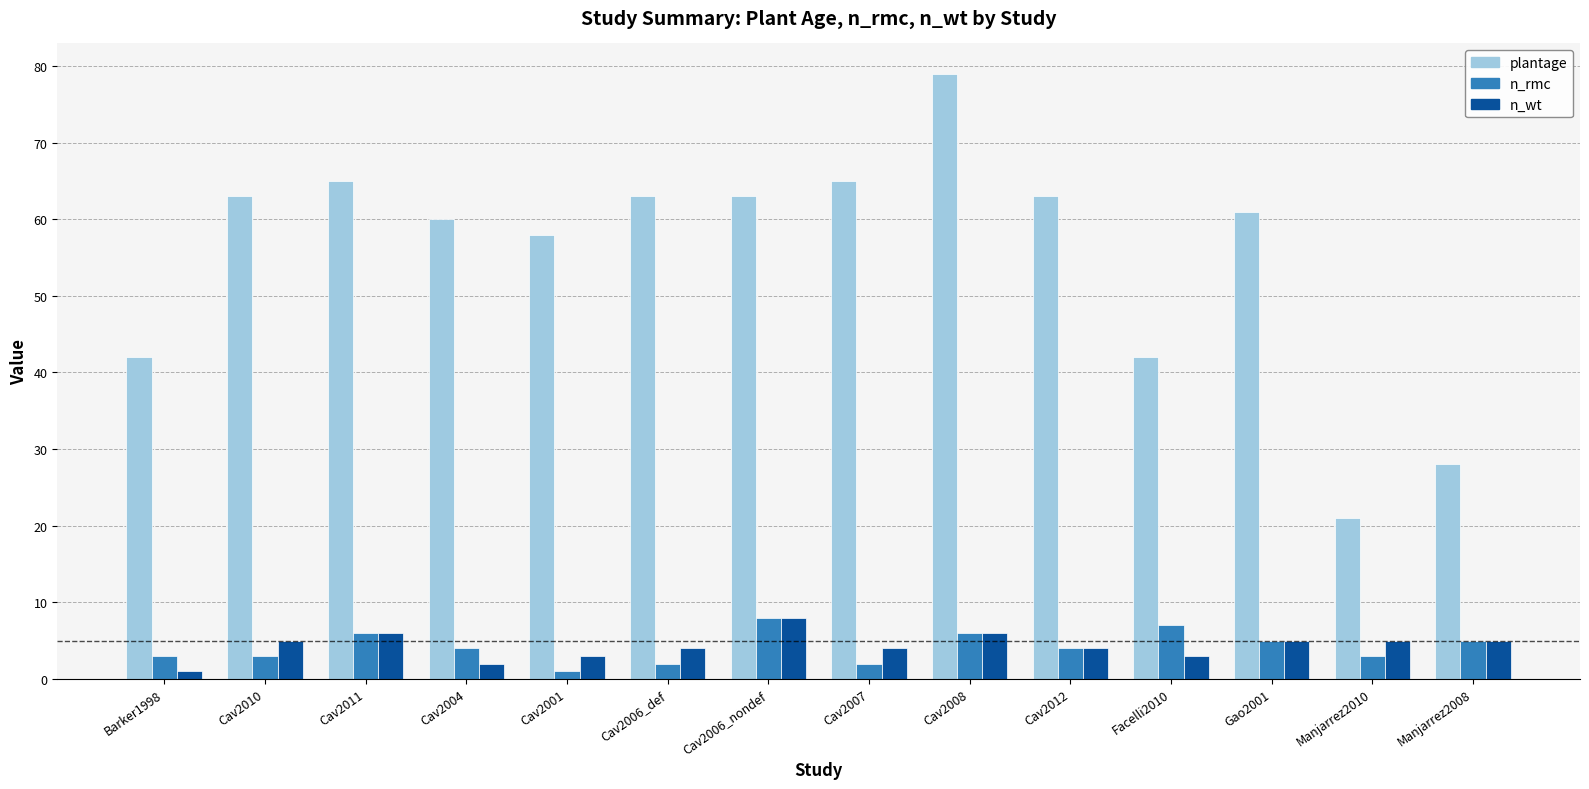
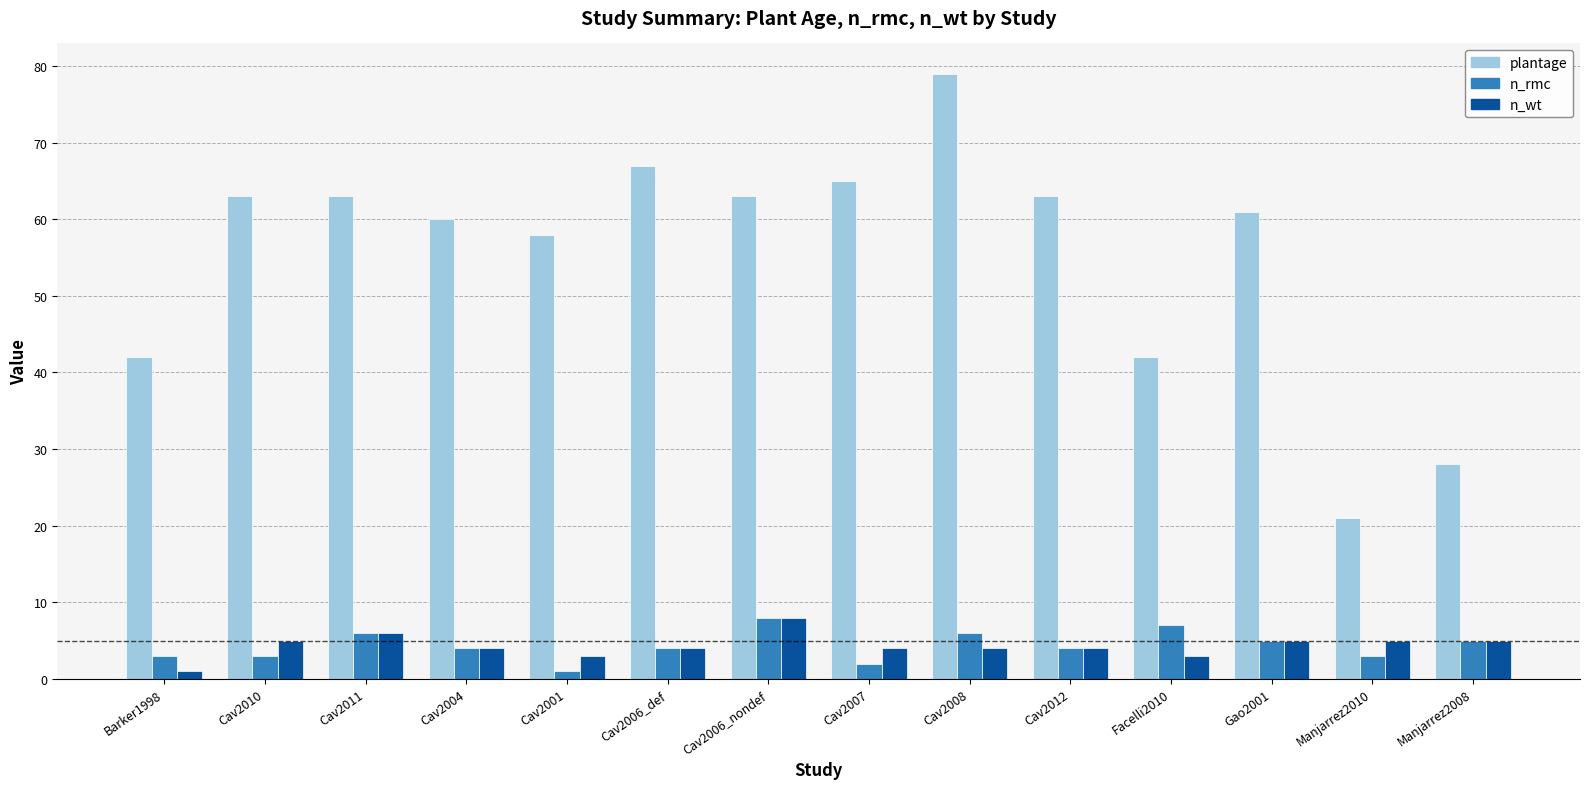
plantage, Cav2011: 65 -> 63
n_wt, Cav2004: 2 -> 4
plantage, Cav2006_def: 63 -> 67
n_rmc, Cav2006_def: 2 -> 4
n_wt, Cav2008: 6 -> 4
